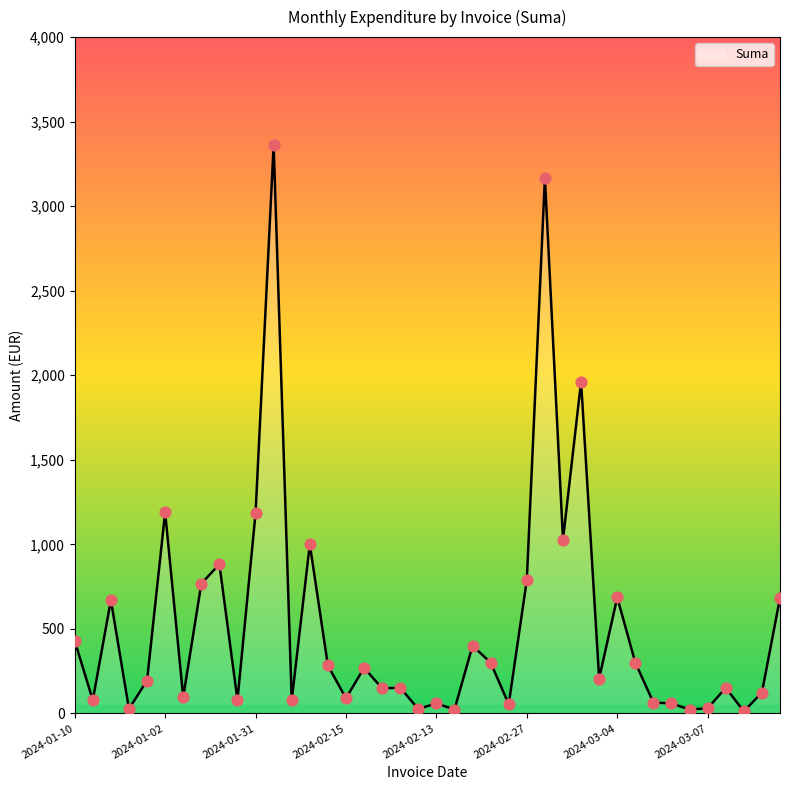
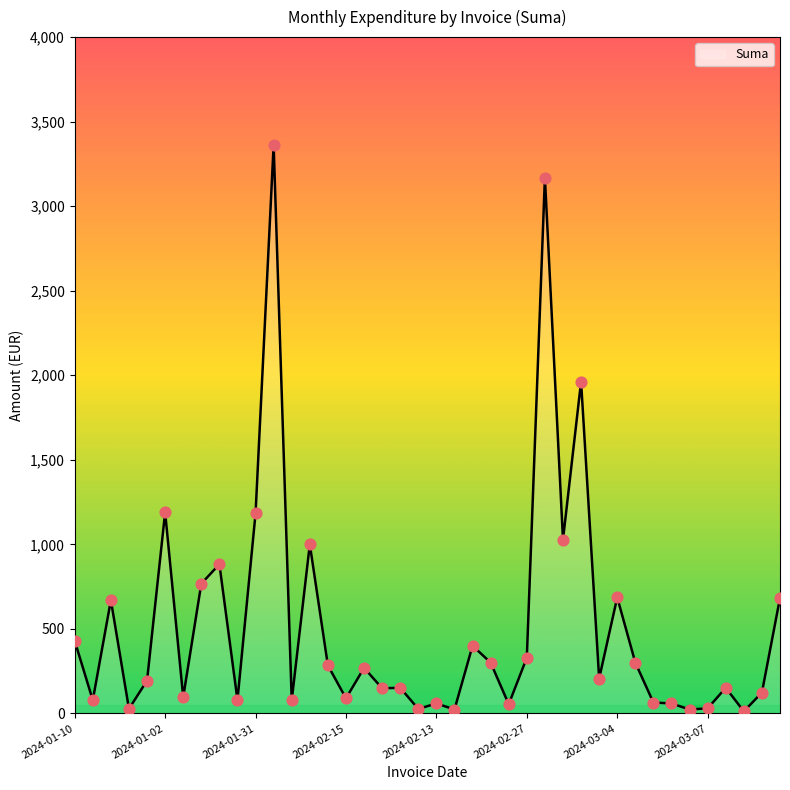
2024-02-27: 790 -> 330
